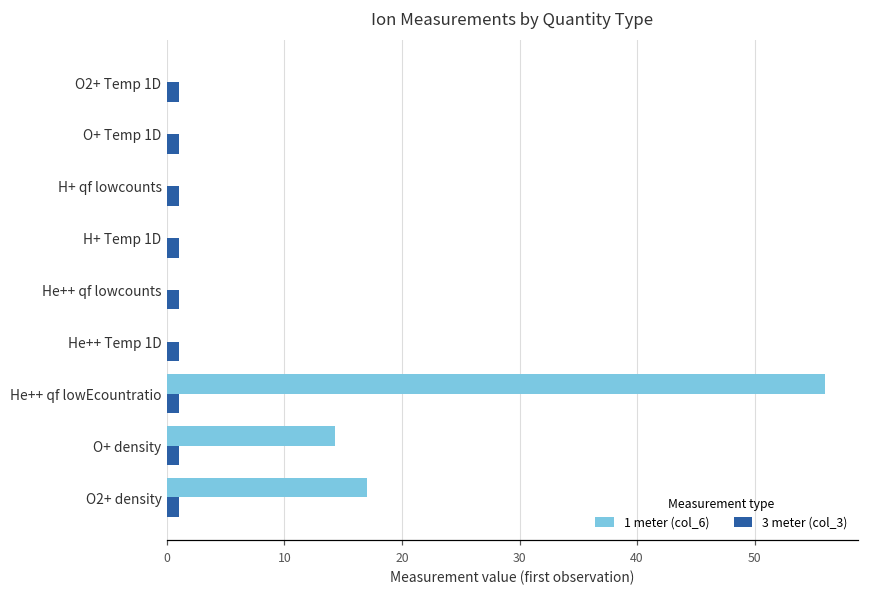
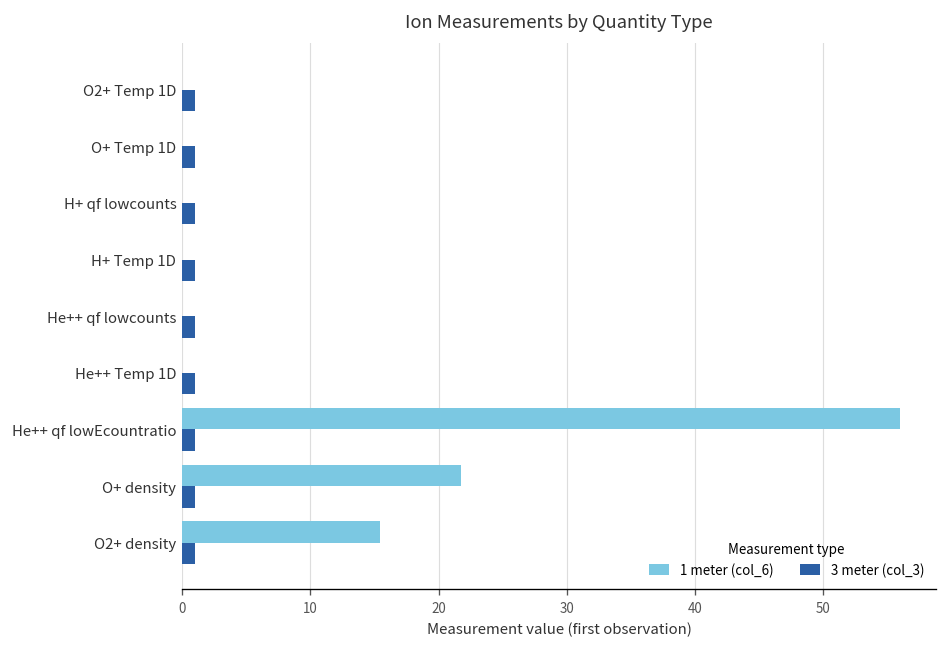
1 meter (col_6), O+ density: 14.3 -> 21.8
1 meter (col_6), O2+ density: 17.0 -> 15.5
